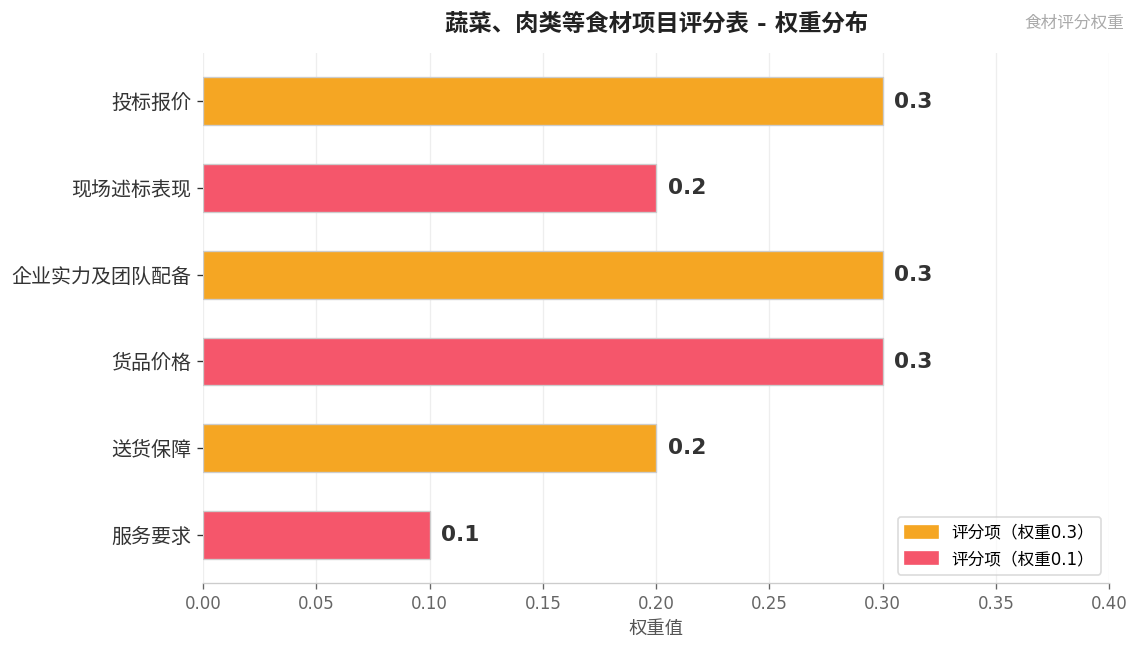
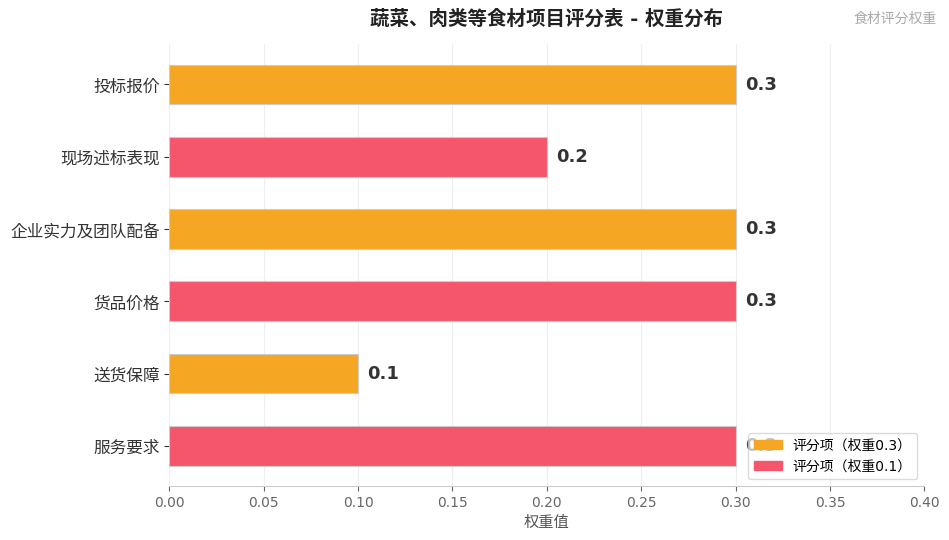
送货保障: 0.2 -> 0.1
服务要求: 0.1 -> 0.3
